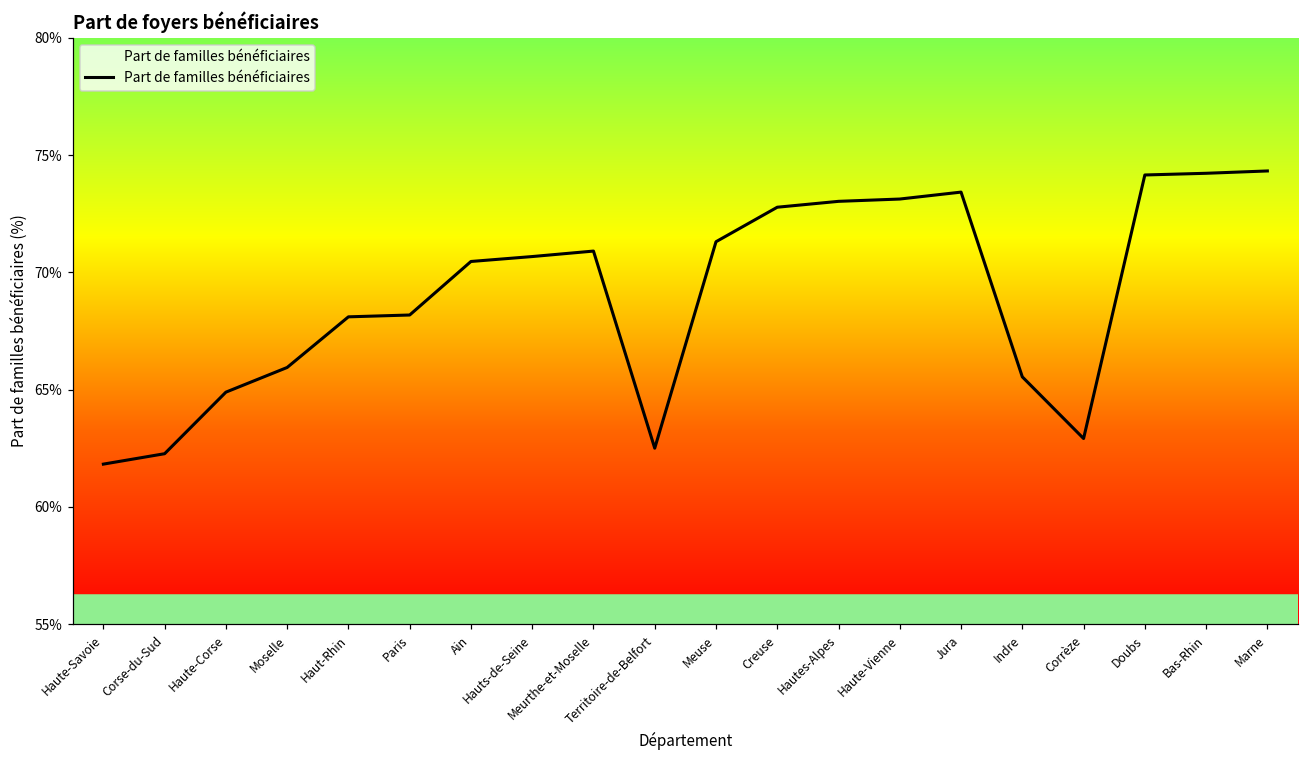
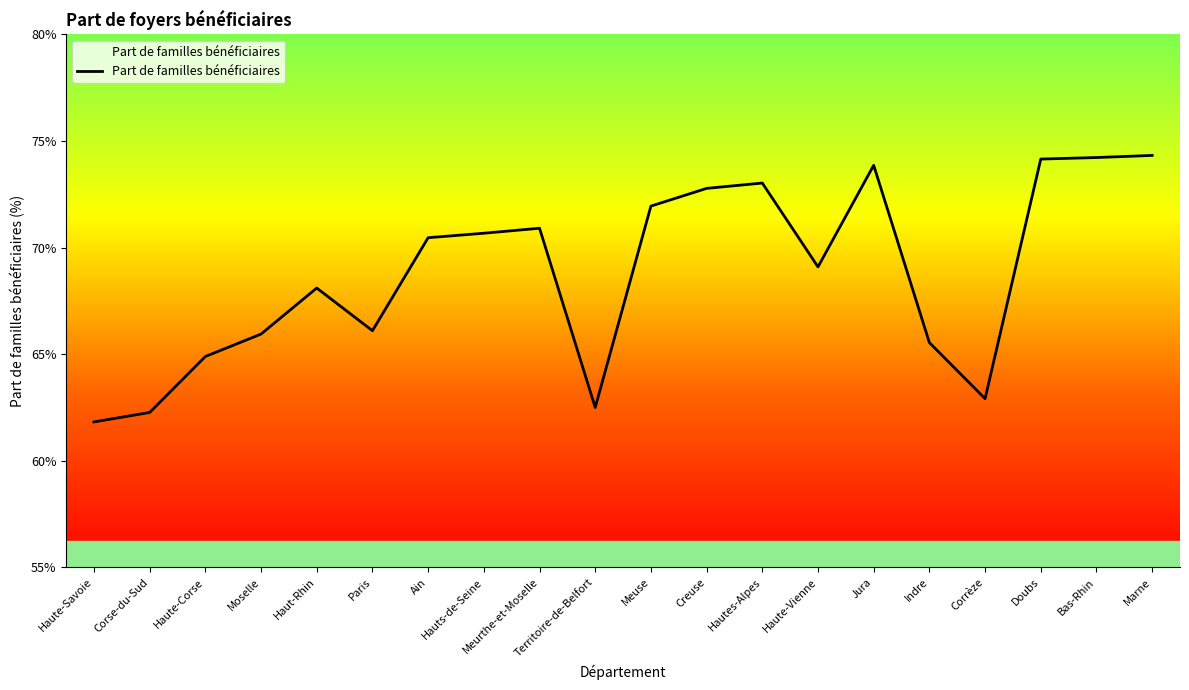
Paris: 68.2% -> 66.1%
Meuse: 71.3% -> 71.9%
Haute-Vienne: 73.1% -> 69.1%
Jura: 73.4% -> 73.9%
